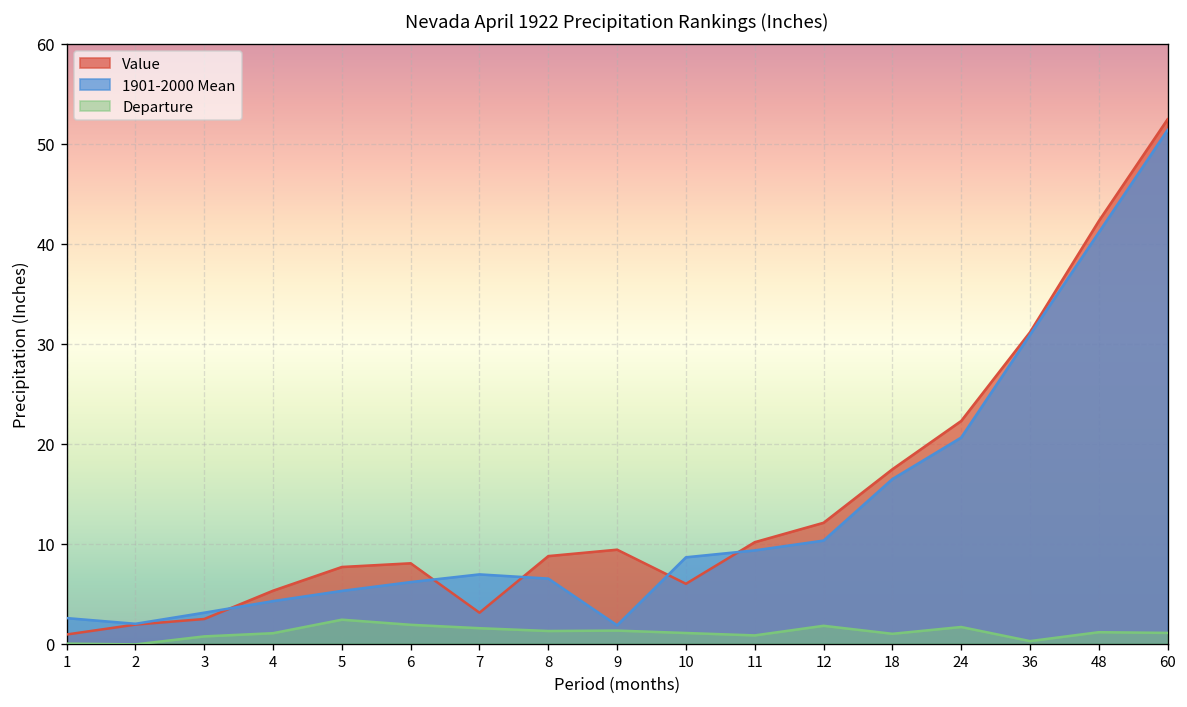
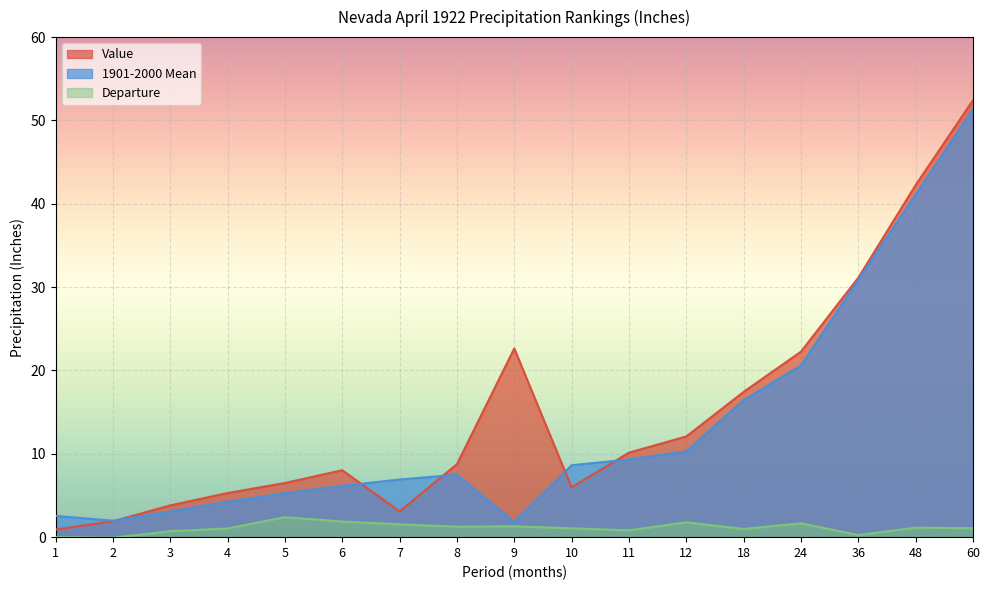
Value, 3: 2 -> 4
Value, 5: 8 -> 7
1901-2000 Mean, 8: 6.5 -> 7.5
Value, 9: 9 -> 23
